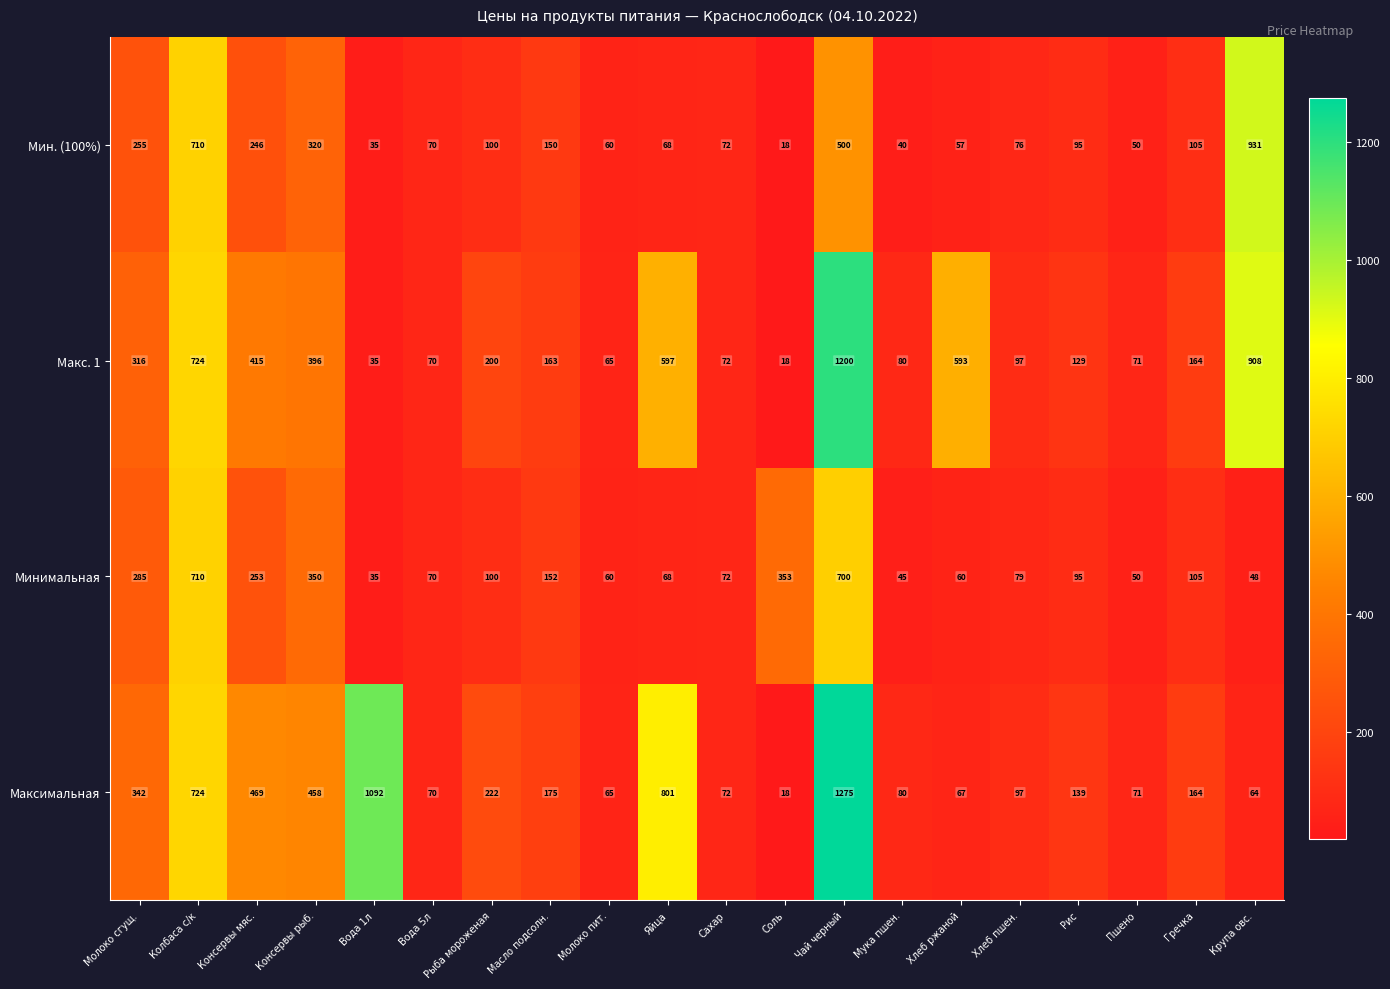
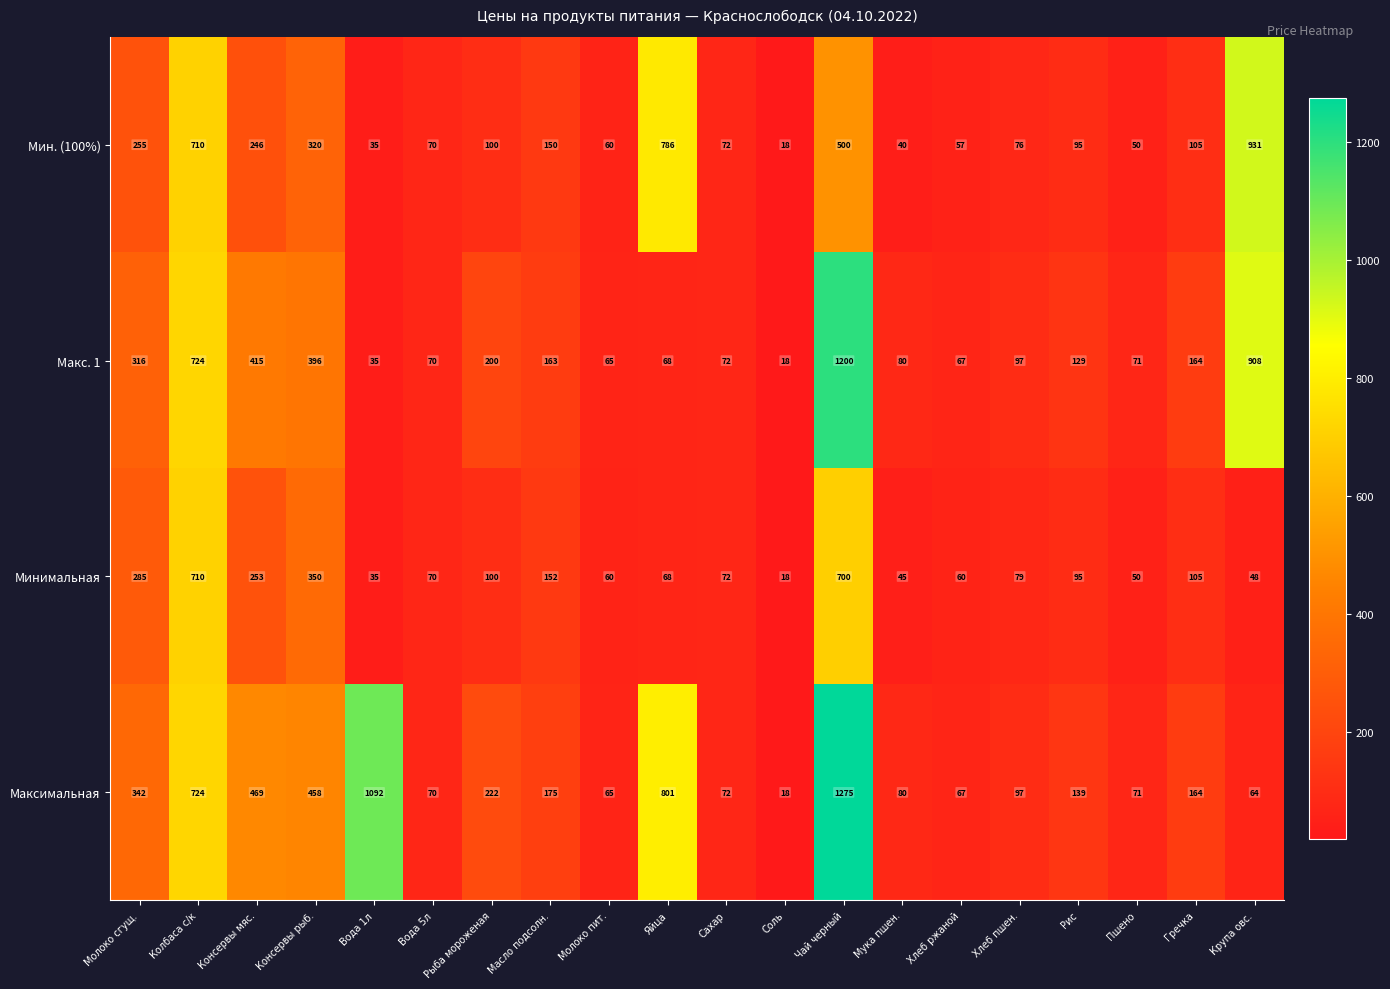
Мин. (100%), Яйца: 68 -> 786
Макс. 1, Яйца: 597 -> 68
Макс. 1, Хлеб ржаной: 593 -> 67
Минимальная, Соль: 353 -> 18
